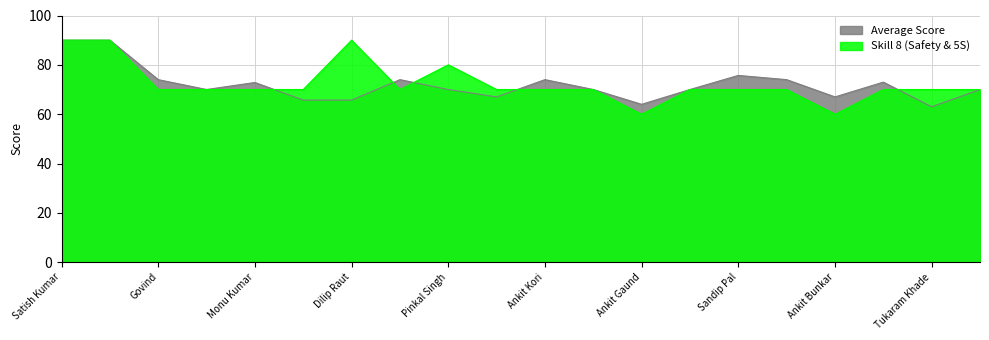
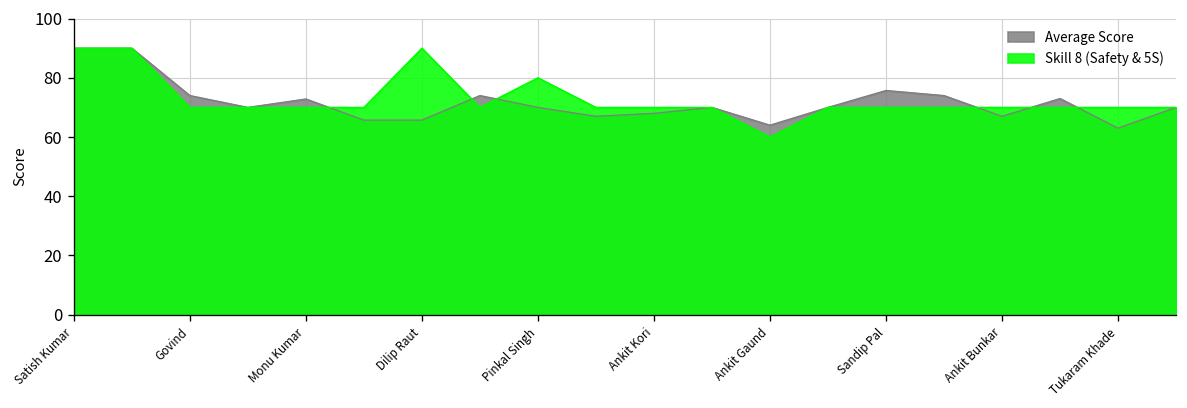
Average Score, Ankit Kori: 74 -> 68
Skill 8 (Safety & 5S), Ankit Bunkar: 60 -> 70
